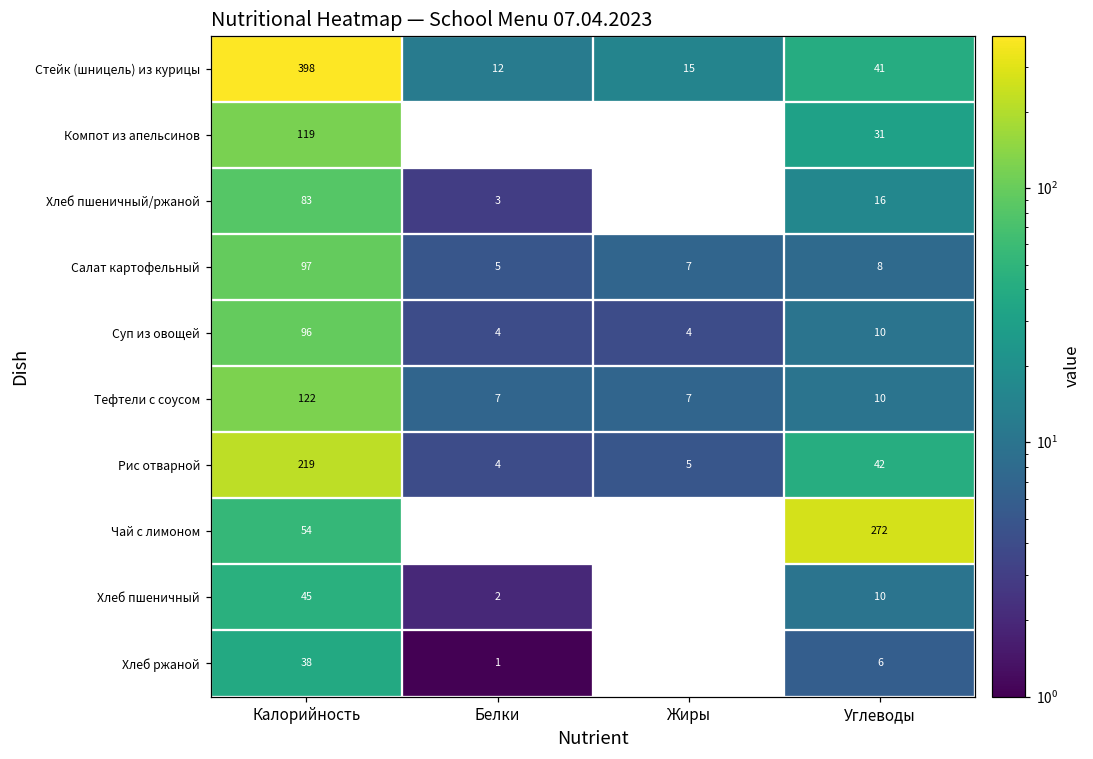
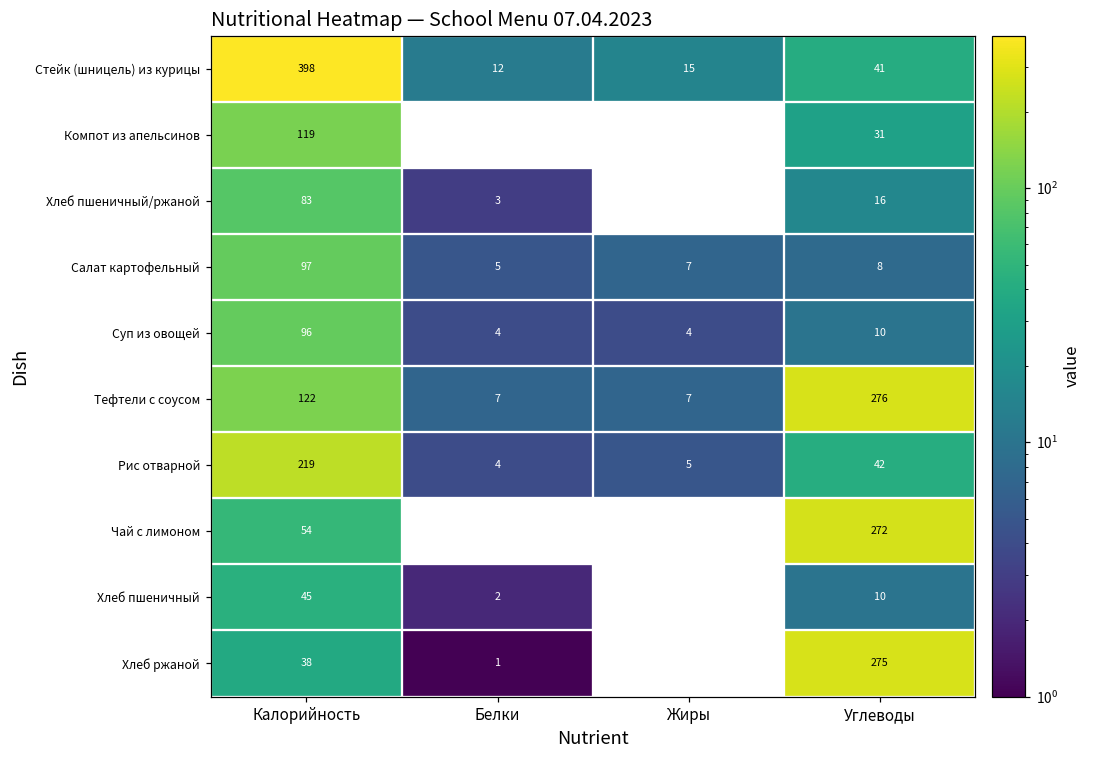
Тефтели с соусом, Углеводы: 10 -> 276
Хлеб ржаной, Углеводы: 6 -> 275
